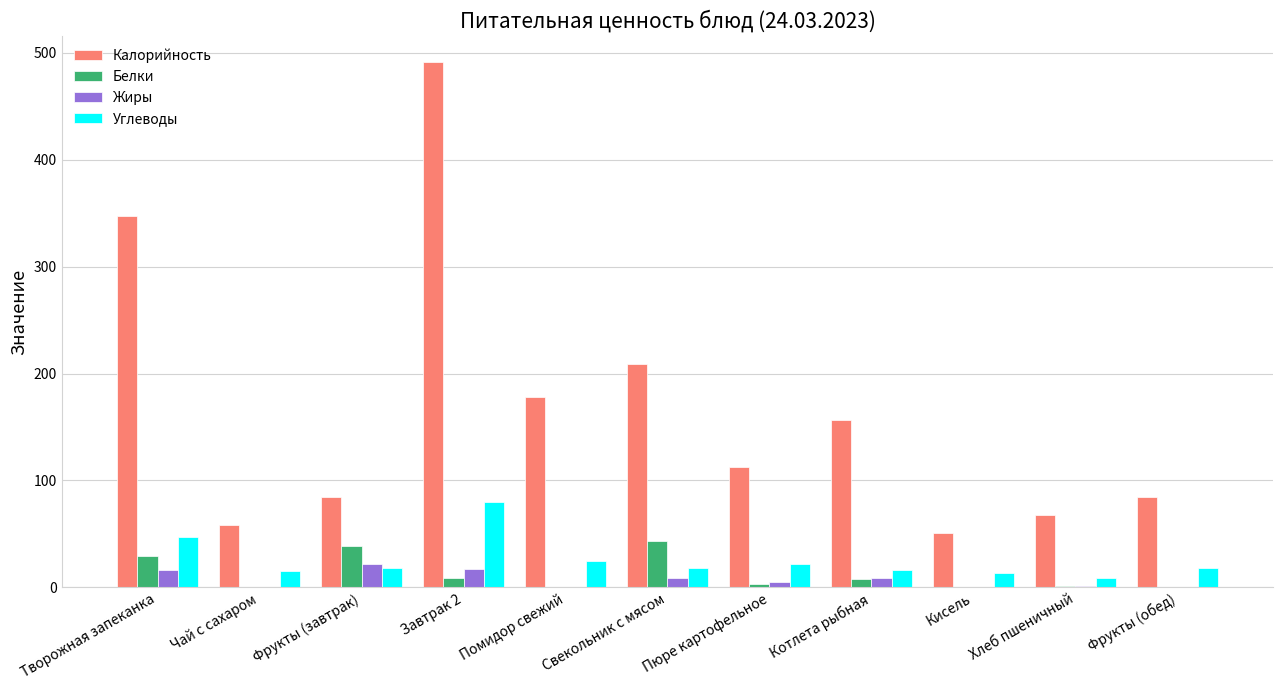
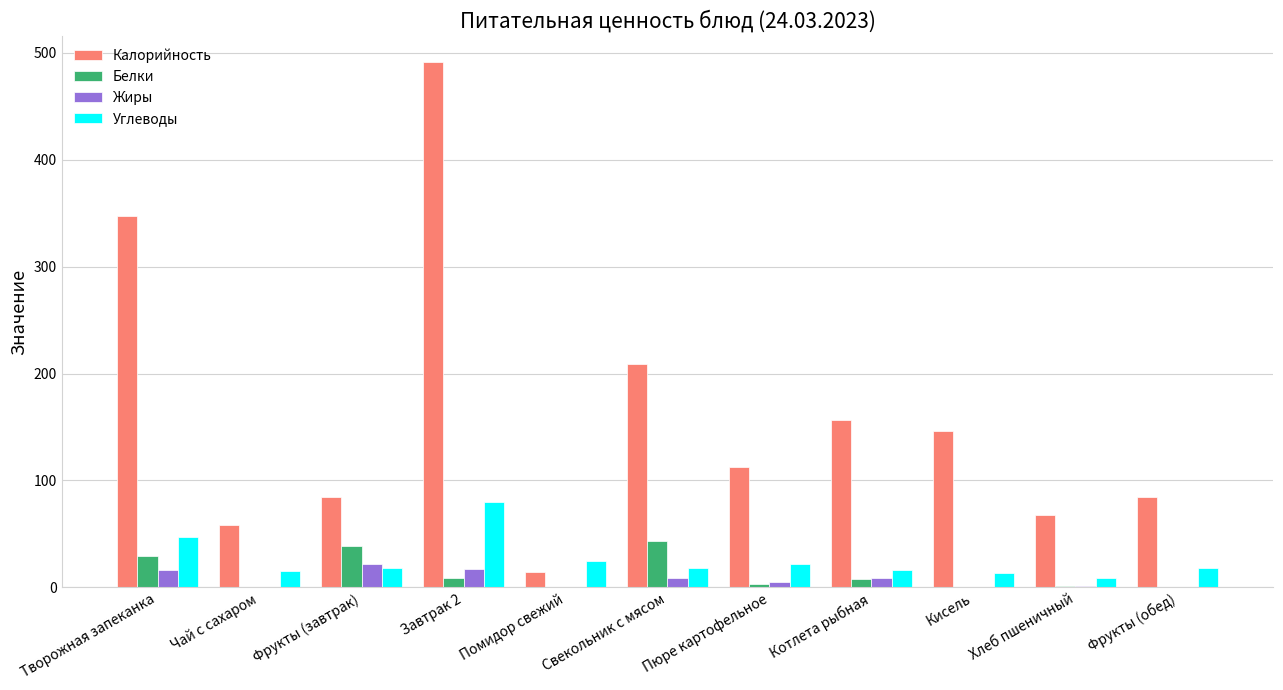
Калорийность, Помидор свежий: 178 -> 14
Калорийность, Кисель: 51 -> 146
